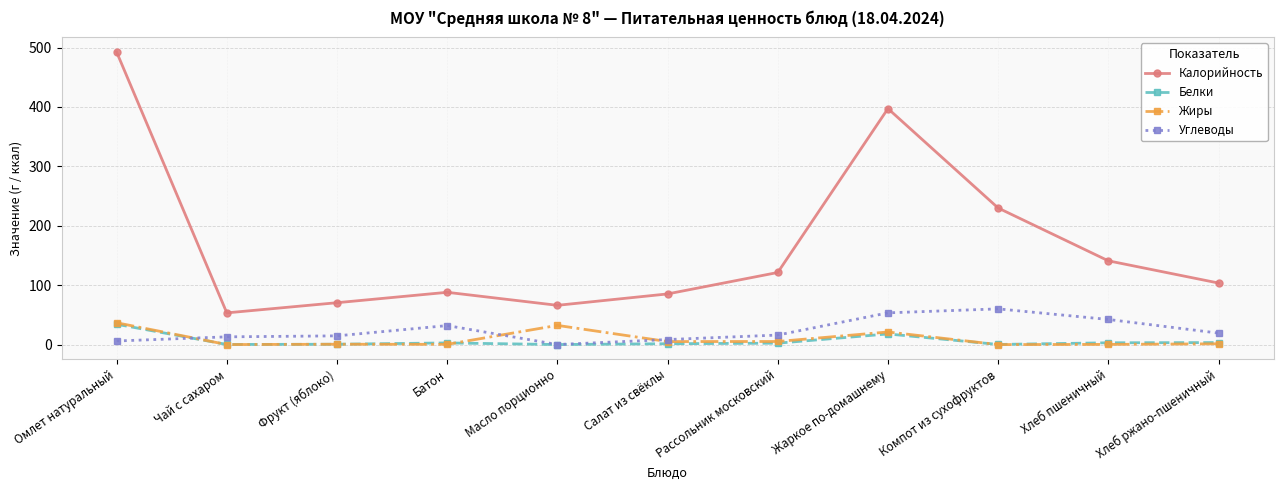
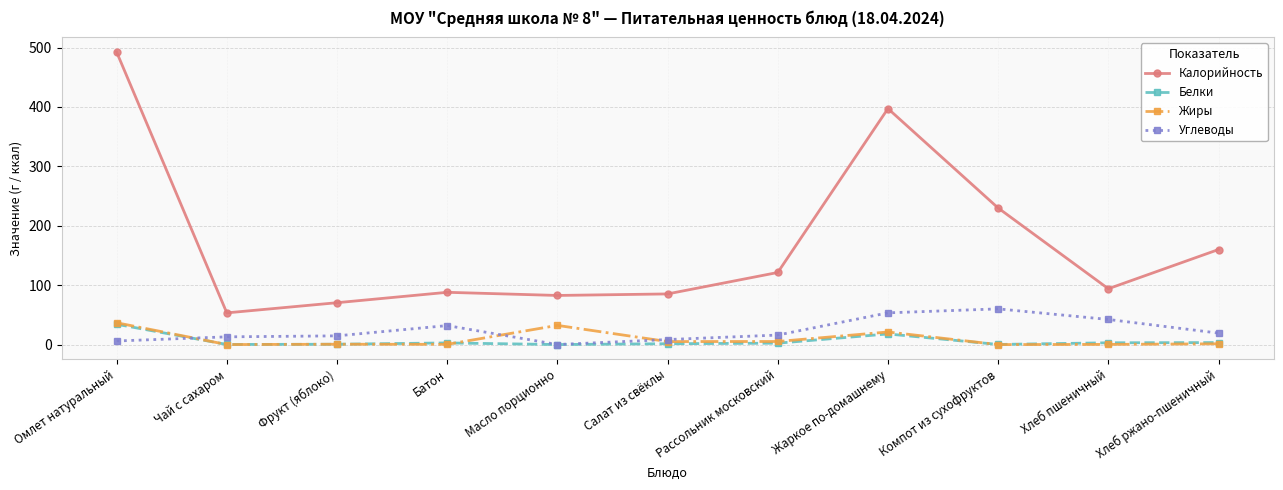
Калорийность, Масло порционно: 70 -> 80
Калорийность, Хлеб пшеничный: 140 -> 90
Калорийность, Хлеб ржано-пшеничный: 100 -> 160
